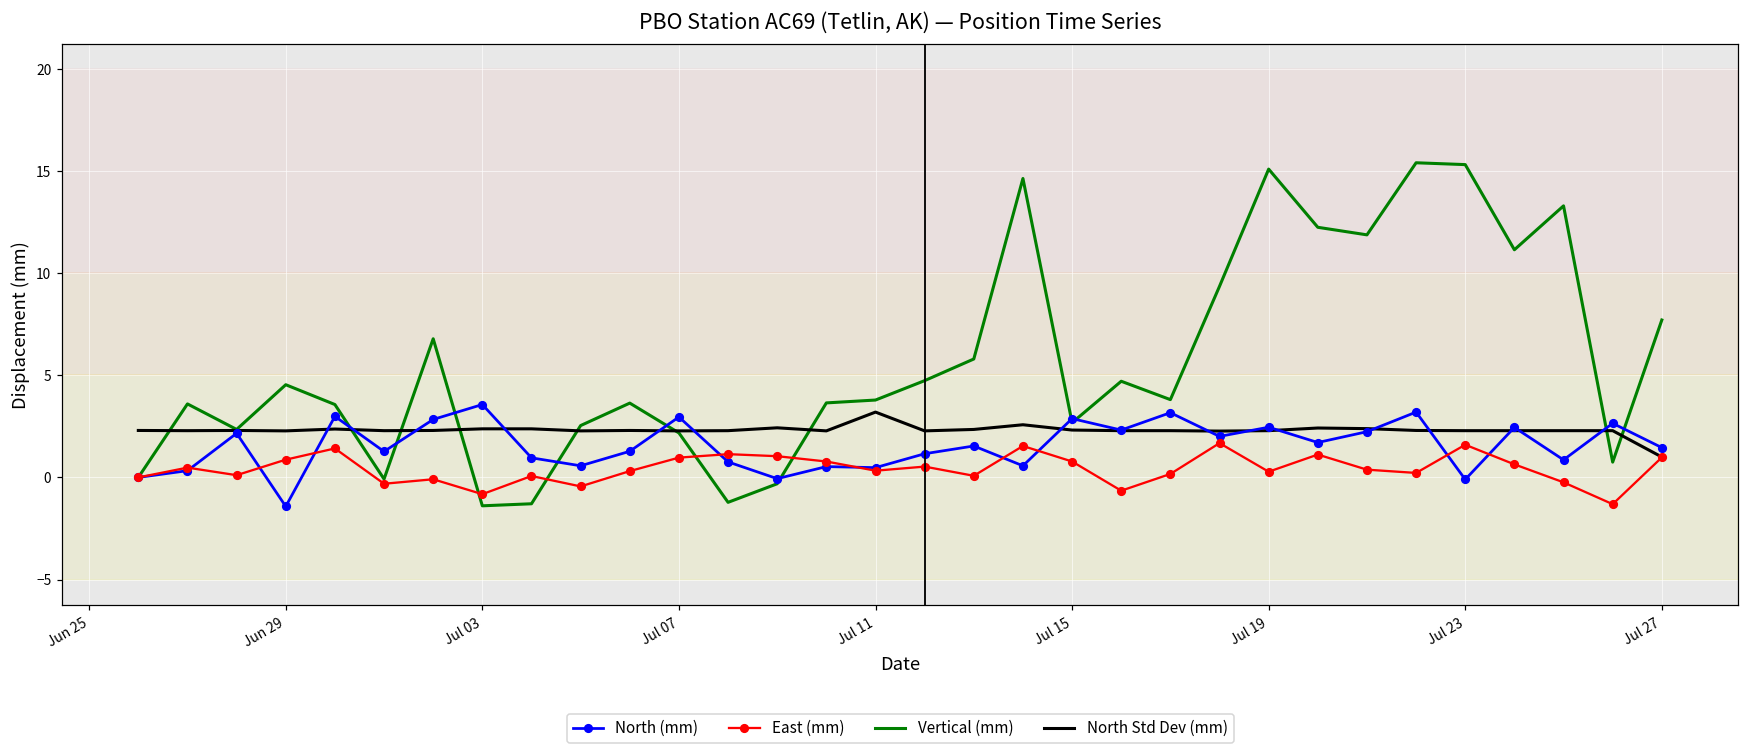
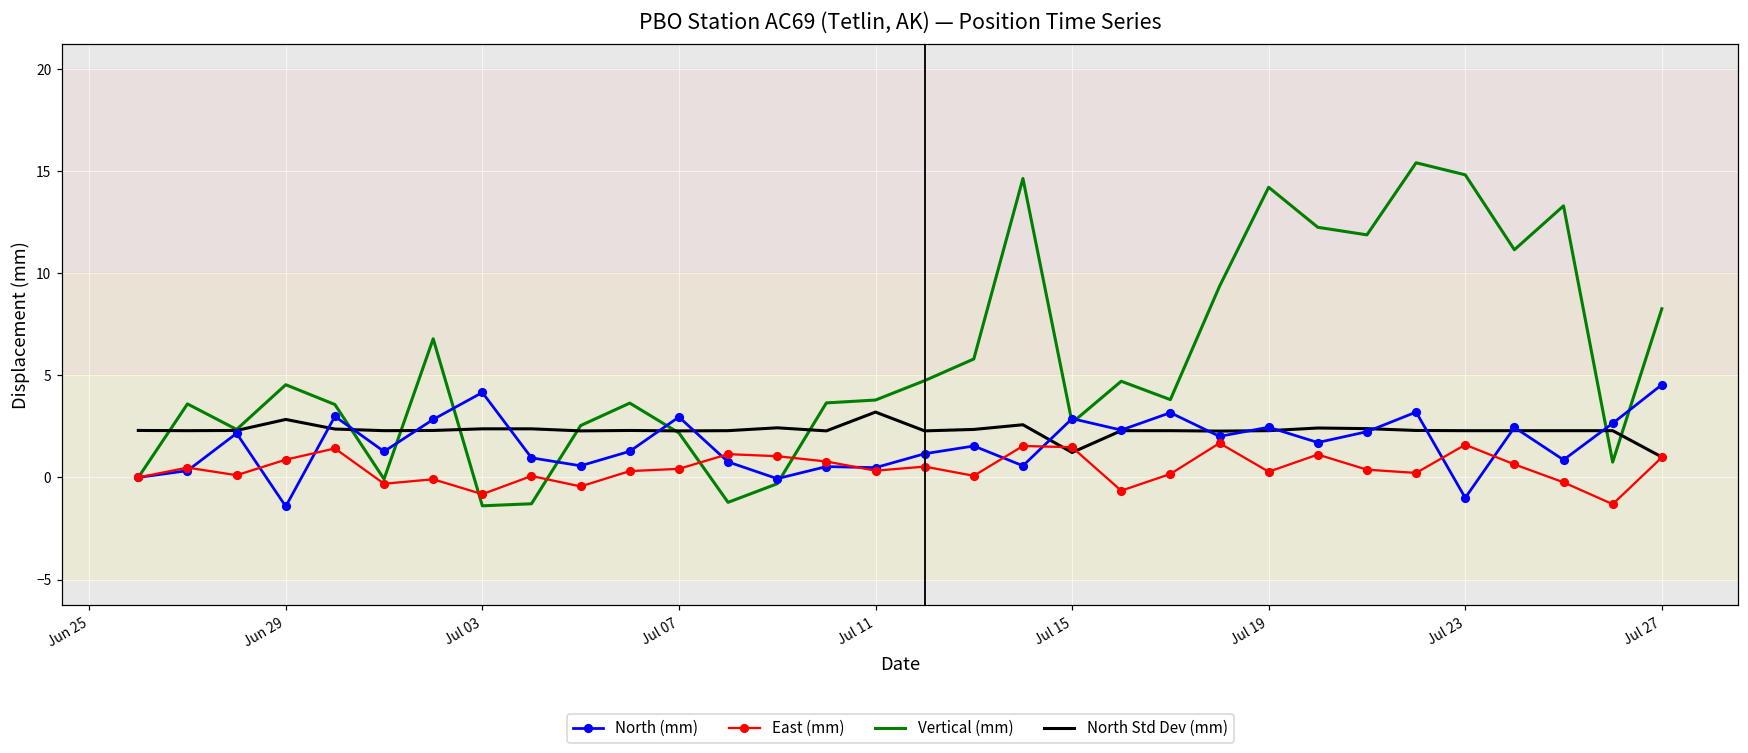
North Std Dev (mm), Jun 29: 2.3 -> 2.8
North (mm), Jul 03: 3.6 -> 4.2
East (mm), Jul 07: 1.0 -> 0.4
East (mm), Jul 15: 0.8 -> 1.5
North Std Dev (mm), Jul 15: 2.3 -> 1.2
Vertical (mm), Jul 19: 15.1 -> 14.2
North (mm), Jul 23: -0.1 -> -1.0
Vertical (mm), Jul 23: 15.3 -> 14.8
North (mm), Jul 27: 1.5 -> 4.5
Vertical (mm), Jul 27: 7.7 -> 8.3
